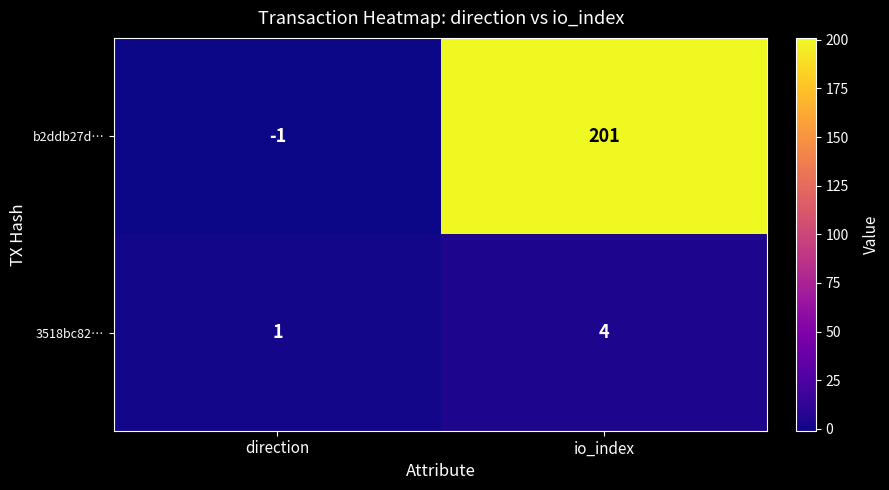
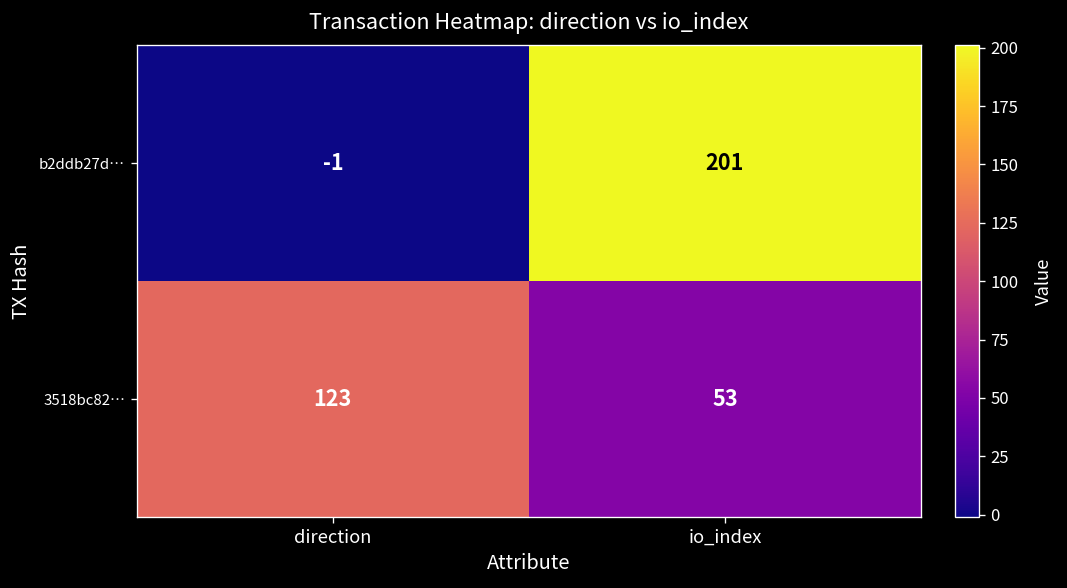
3518bc82…, direction: 1 -> 123
3518bc82…, io_index: 4 -> 53
